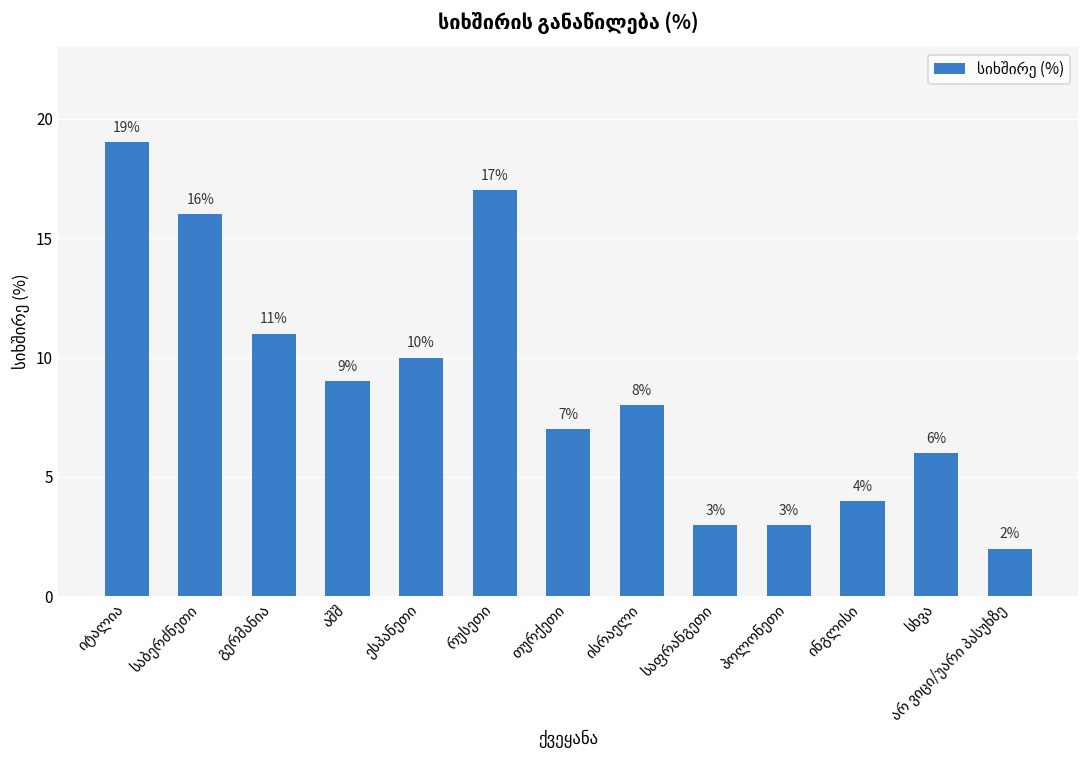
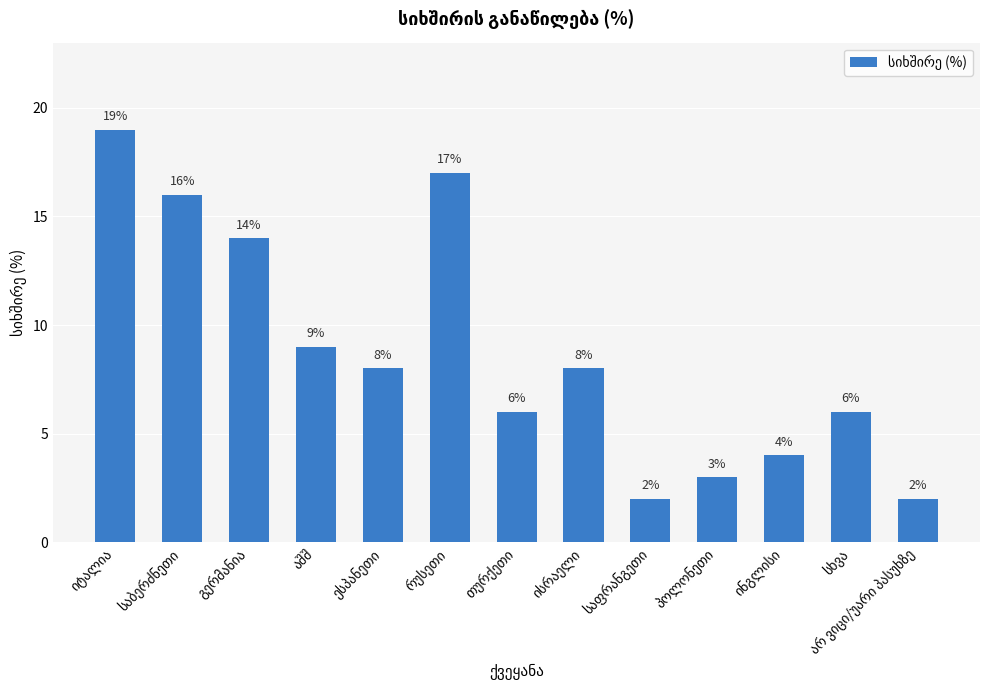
გერმანია: 11% -> 14%
ესპანეთი: 10% -> 8%
თურქეთი: 7% -> 6%
საფრანგეთი: 3% -> 2%
